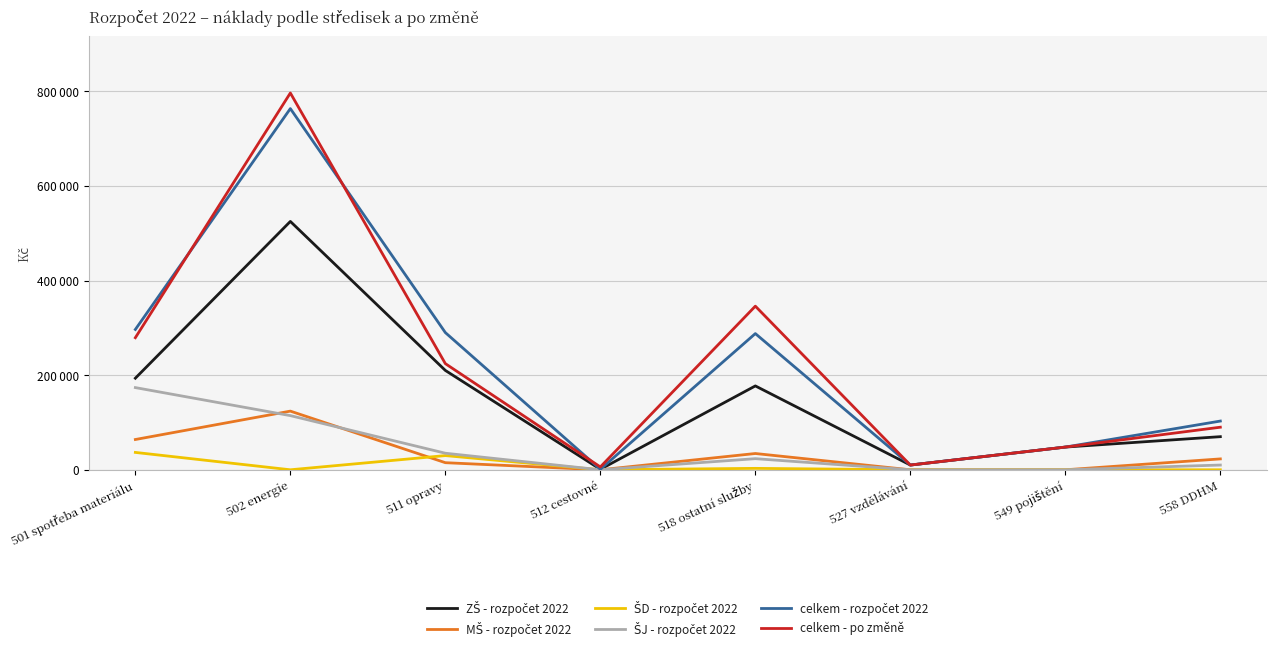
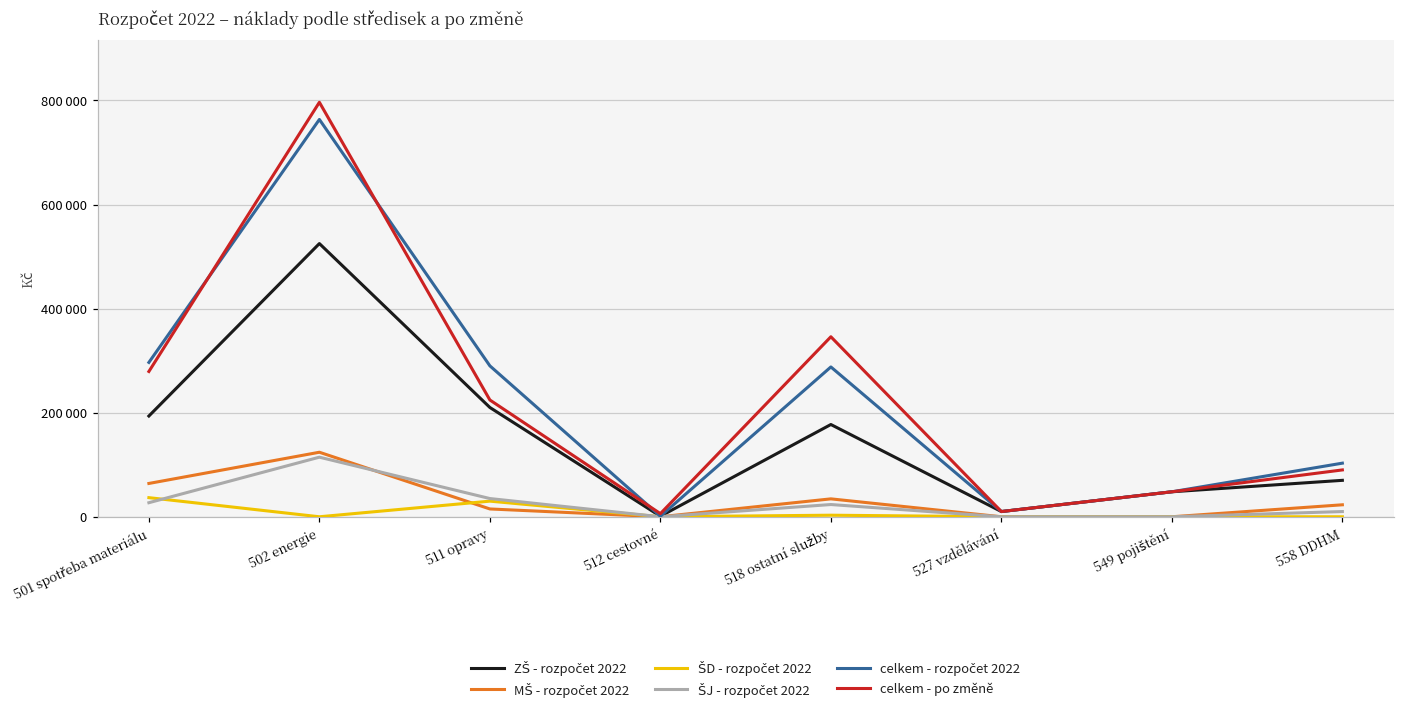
ŠJ - rozpočet 2022, 501 spotřeba materiálu: 170000 -> 30000
